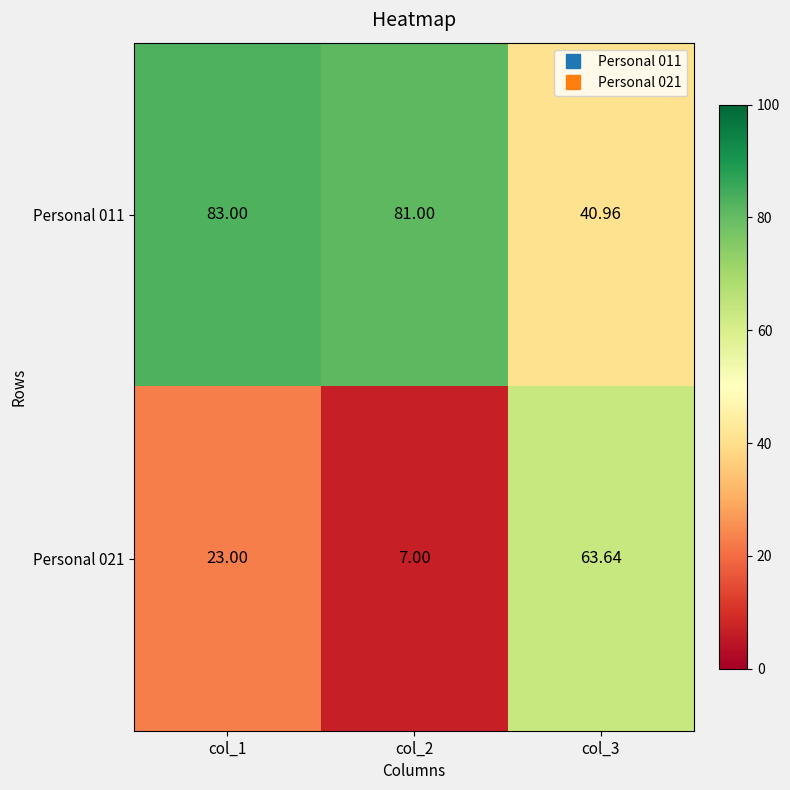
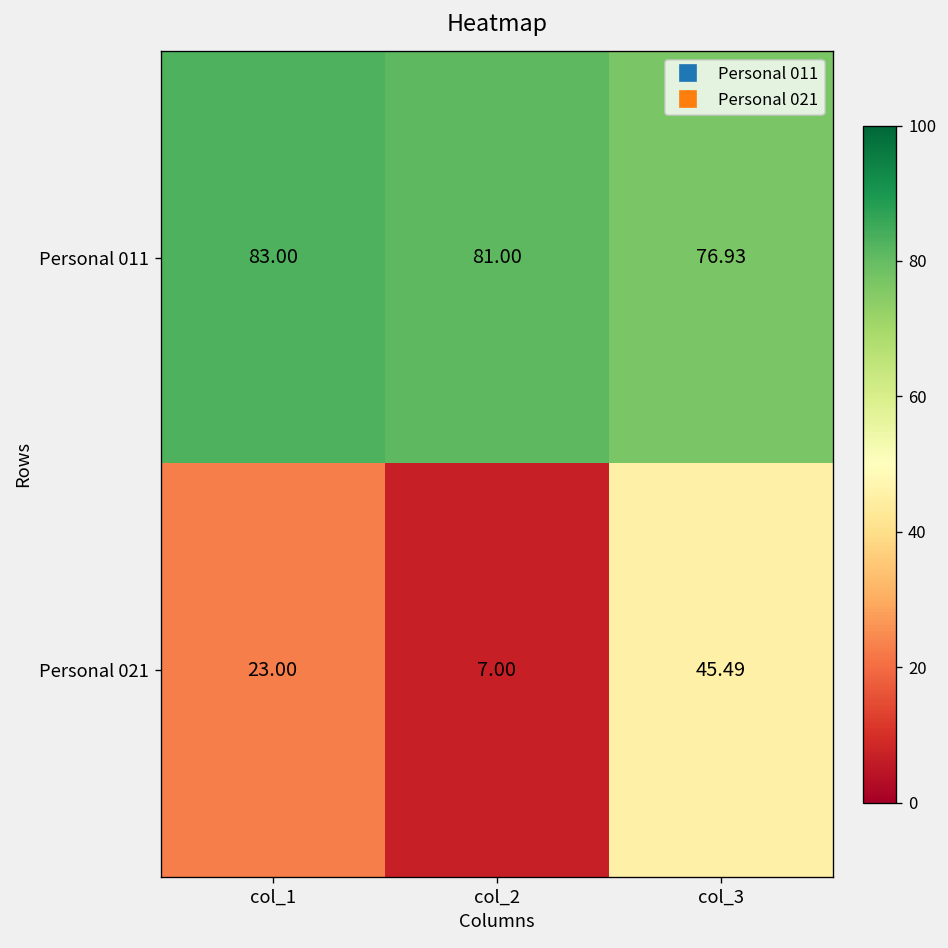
Personal 011, col_3: 40.96 -> 76.93
Personal 021, col_3: 63.64 -> 45.49
